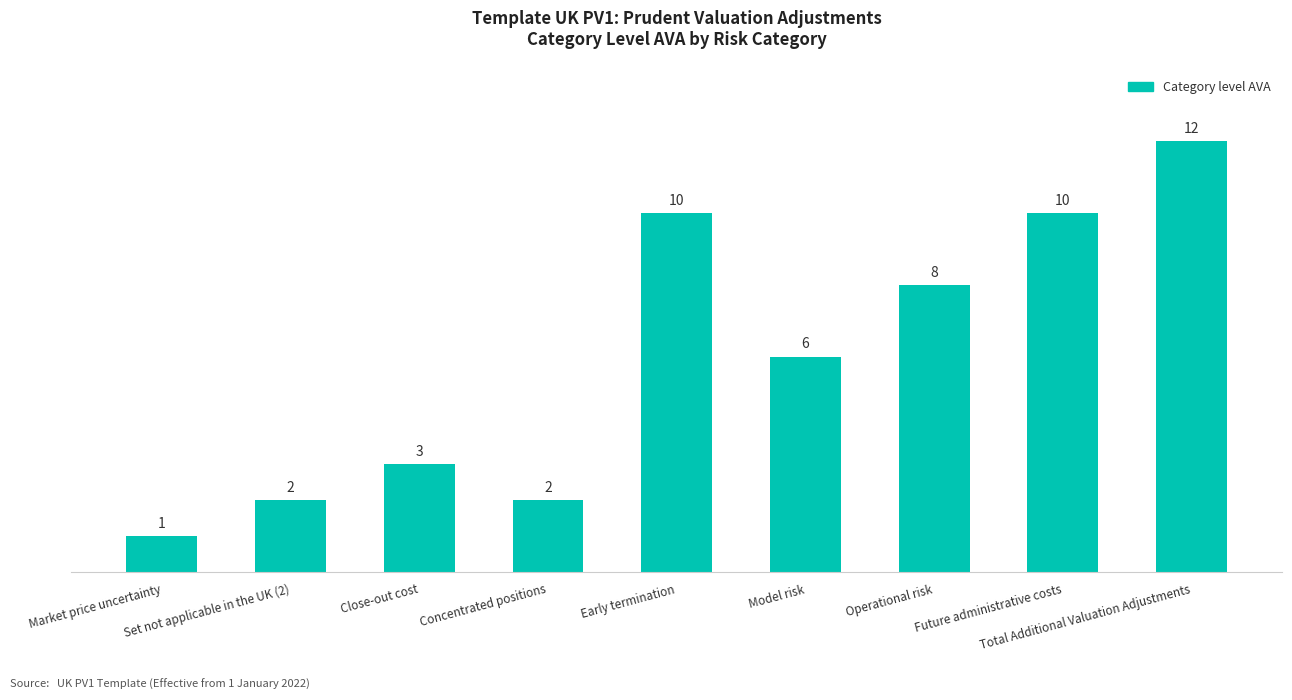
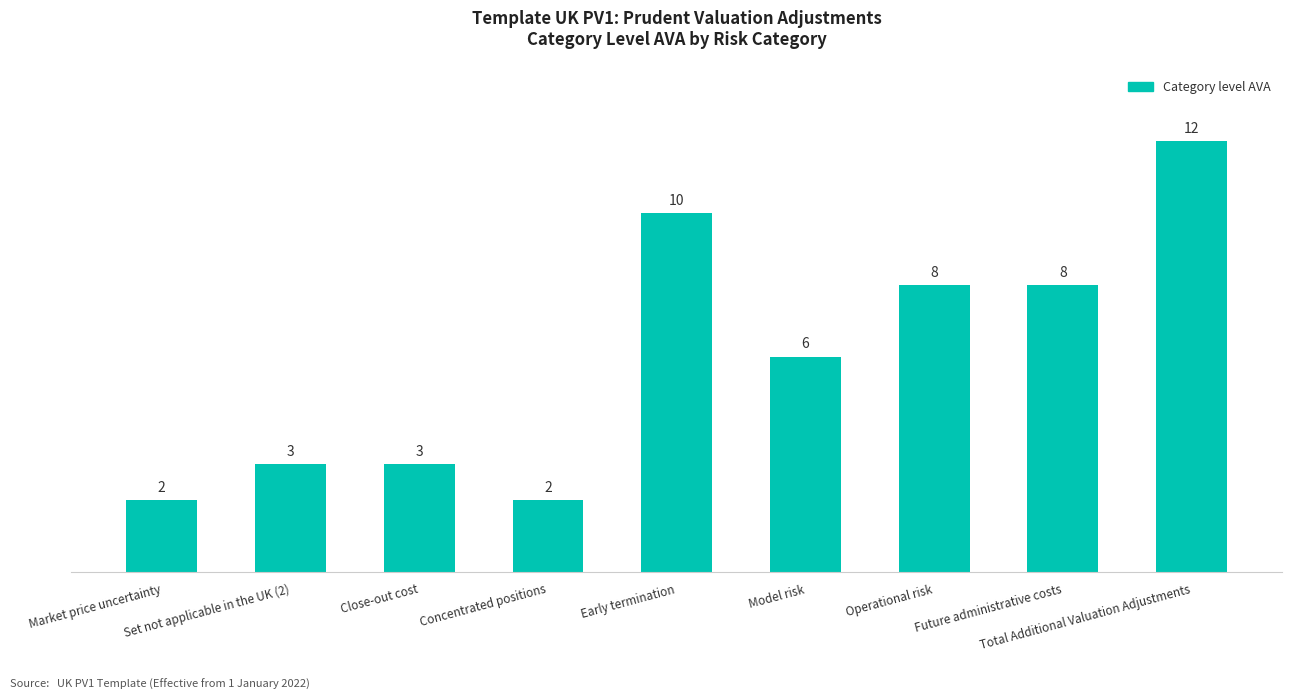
Market price uncertainty: 1 -> 2
Set not applicable in the UK (2): 2 -> 3
Future administrative costs: 10 -> 8
